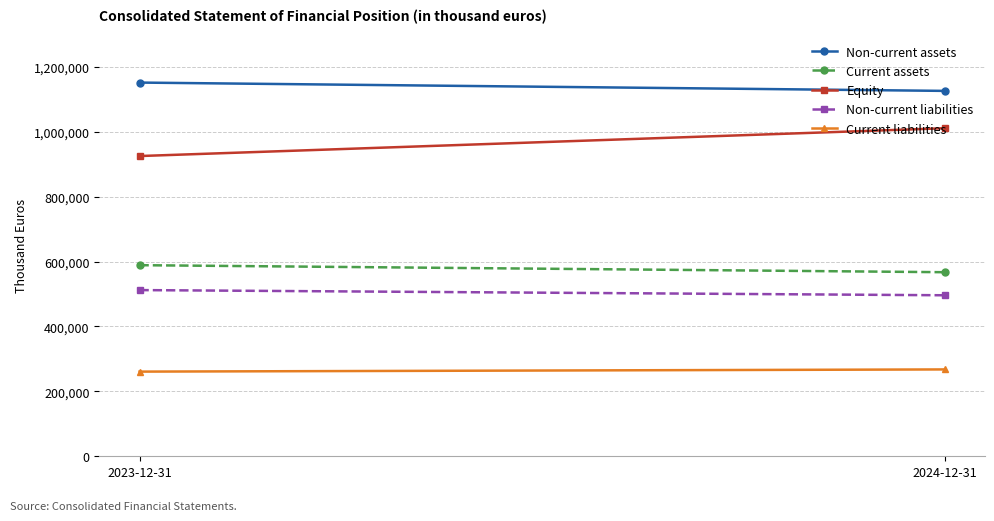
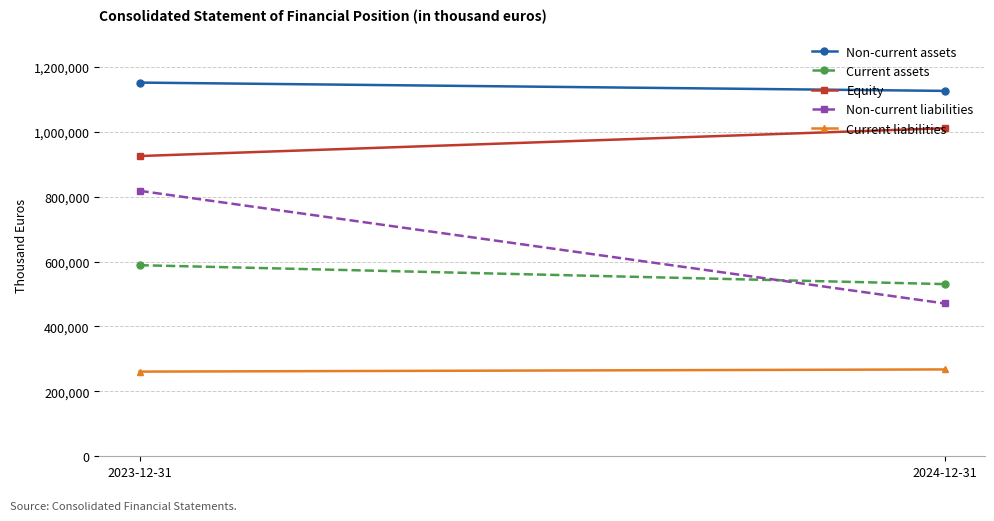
Non-current liabilities, 2023-12-31: 510,000 -> 820,000
Current assets, 2024-12-31: 570,000 -> 530,000
Non-current liabilities, 2024-12-31: 500,000 -> 470,000
